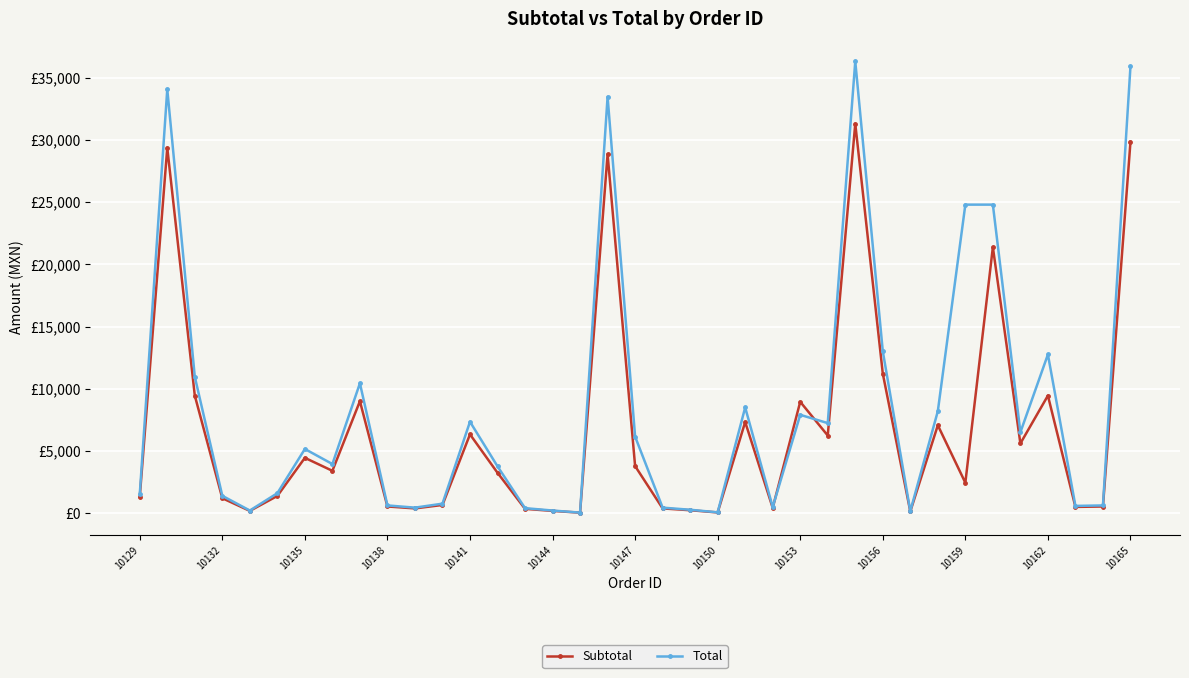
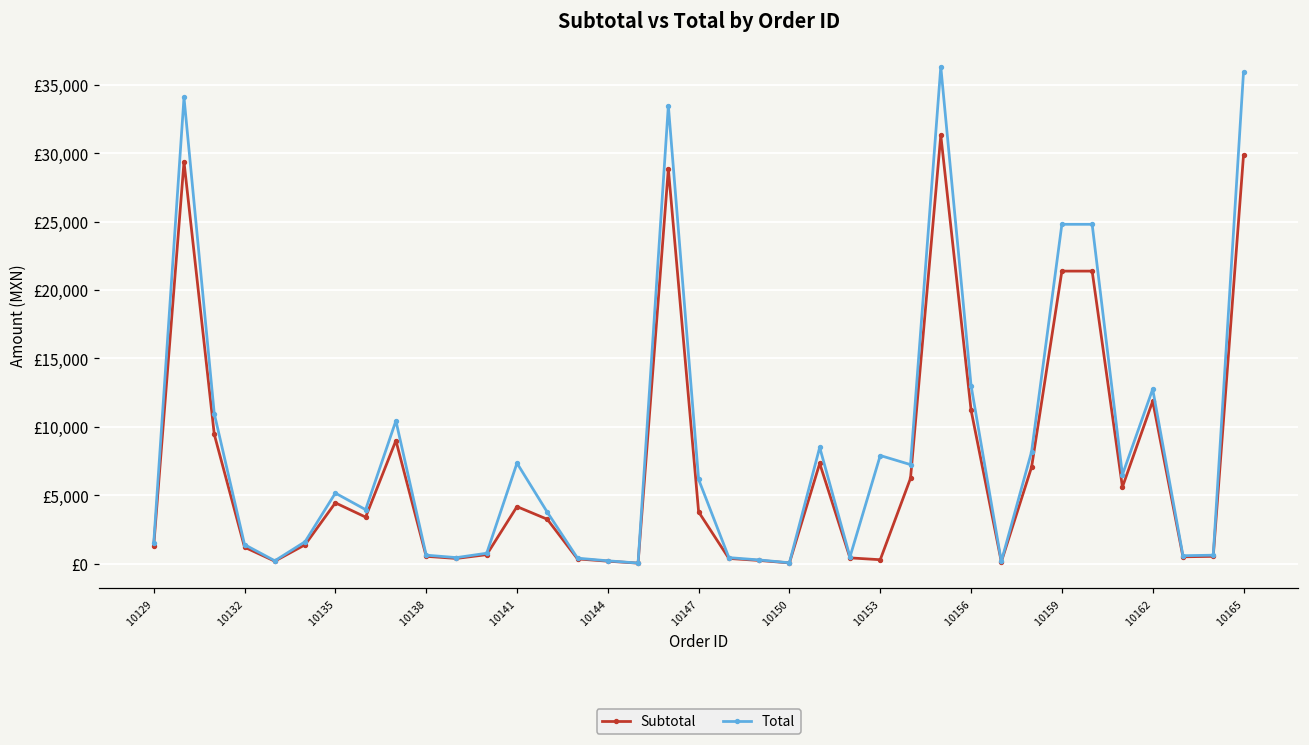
Subtotal, 10141: £6,300 -> £4,200
Subtotal, 10153: £9,000 -> £300
Subtotal, 10159: £2,400 -> £21,400
Subtotal, 10162: £9,500 -> £11,900
